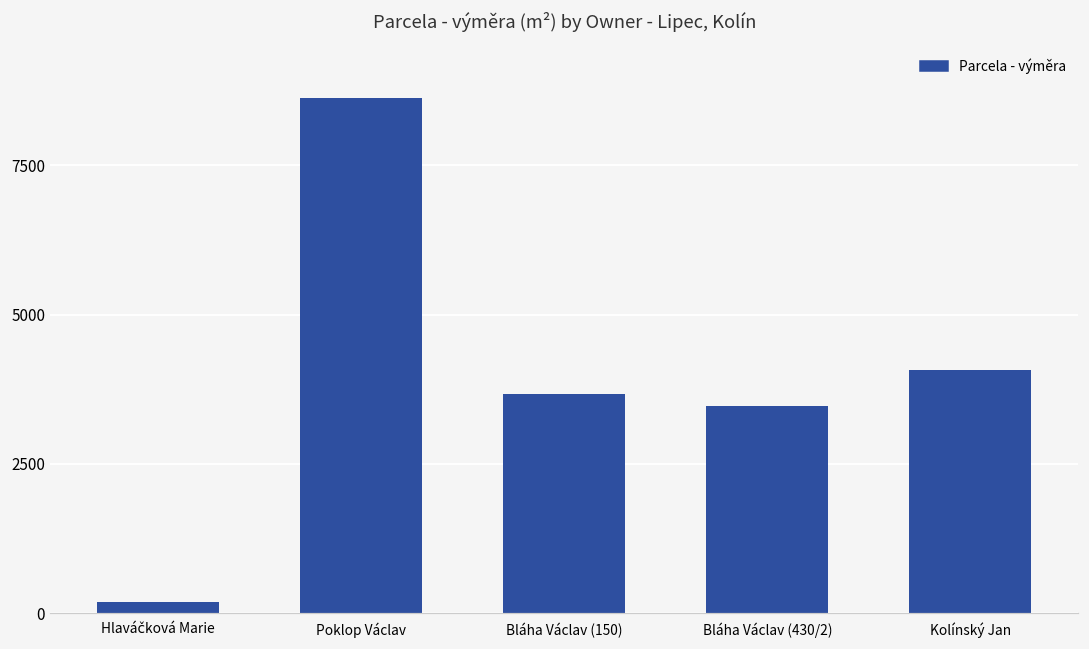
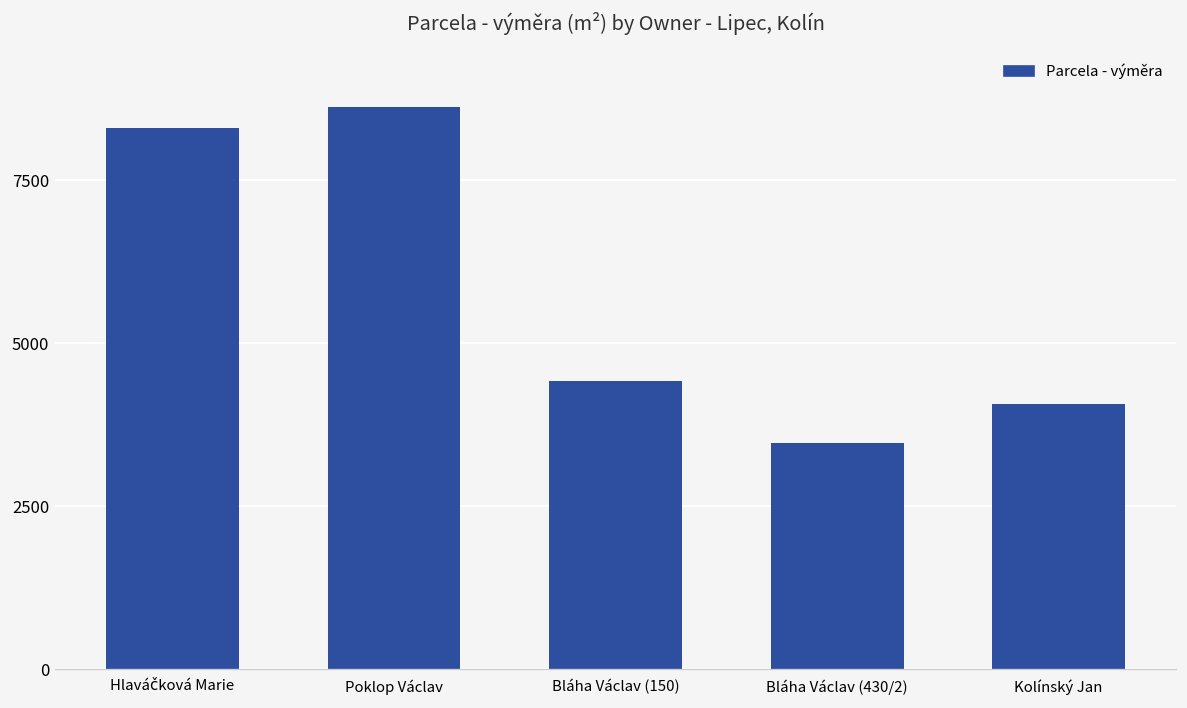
Hlaváčková Marie: 200 -> 8300
Bláha Václav (150): 3700 -> 4400
